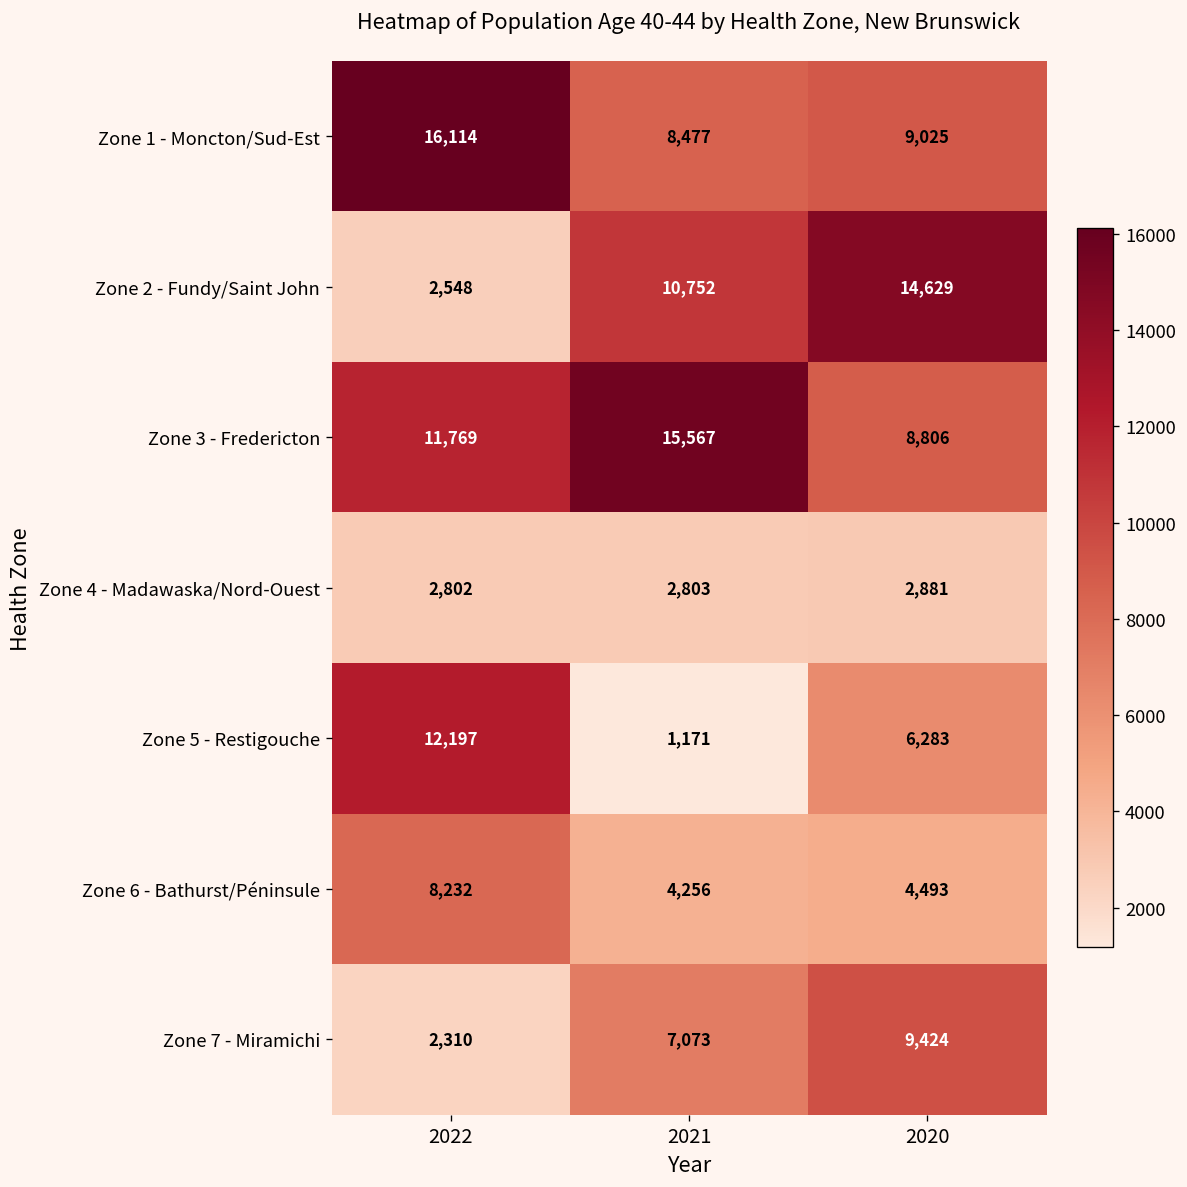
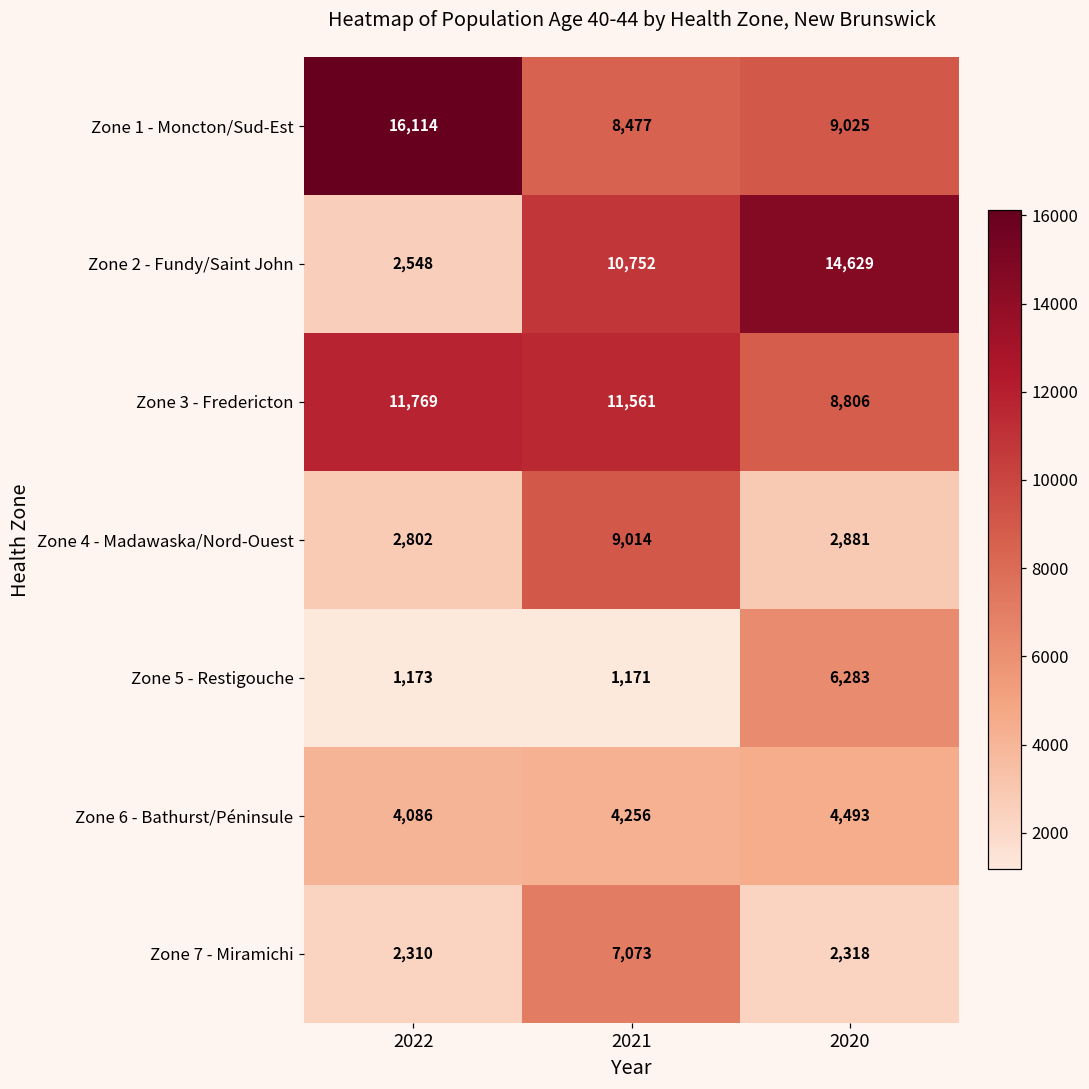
Zone 3 - Fredericton, 2021: 15,567 -> 11,561
Zone 4 - Madawaska/Nord-Ouest, 2021: 2,803 -> 9,014
Zone 5 - Restigouche, 2022: 12,197 -> 1,173
Zone 6 - Bathurst/Péninsule, 2022: 8,232 -> 4,086
Zone 7 - Miramichi, 2020: 9,424 -> 2,318
